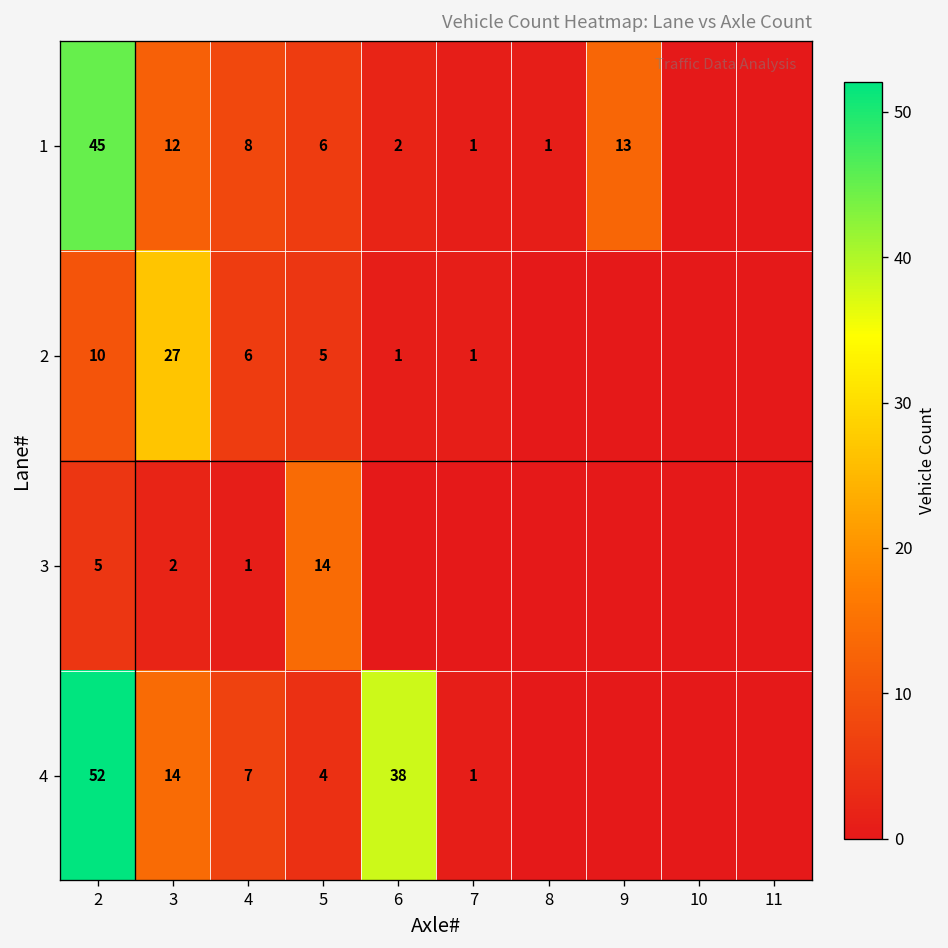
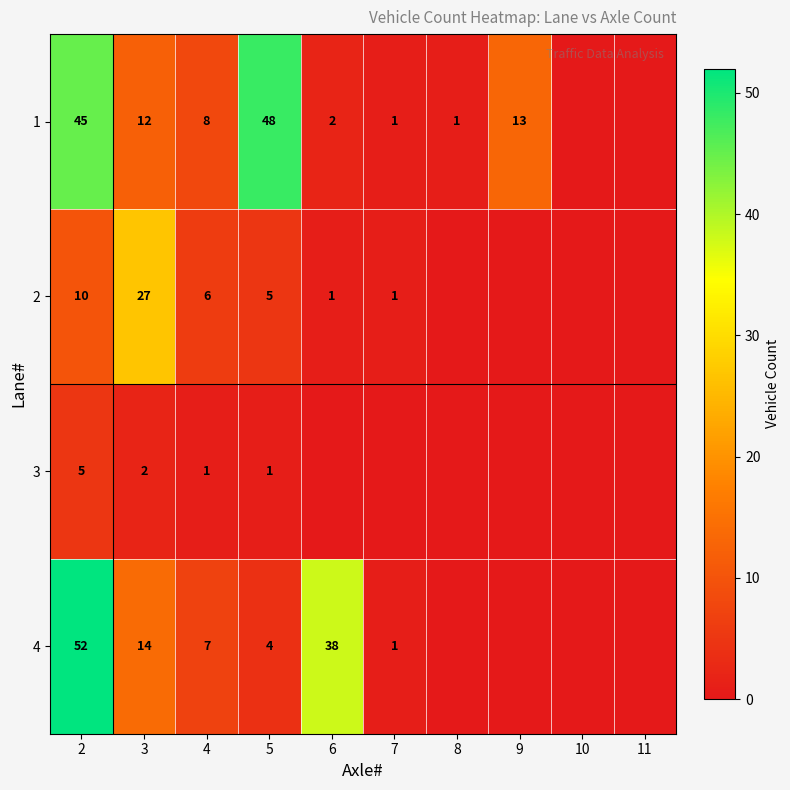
1, 5: 6 -> 48
3, 5: 14 -> 1
